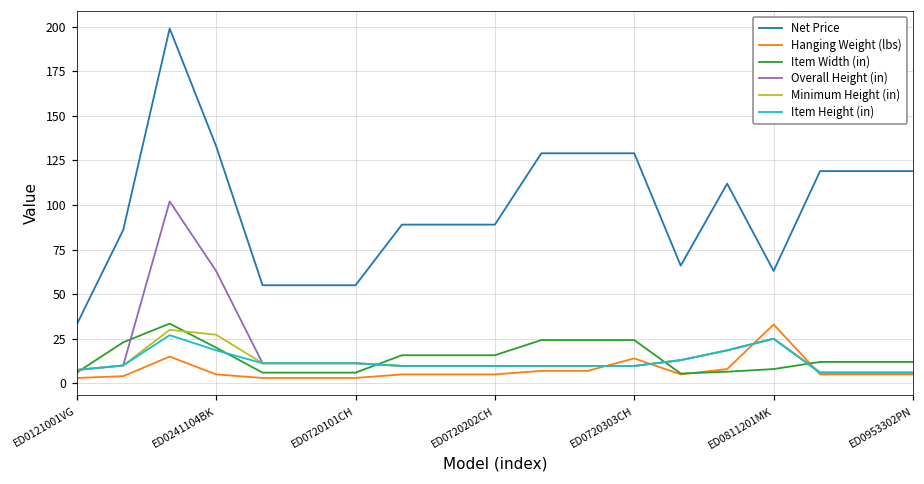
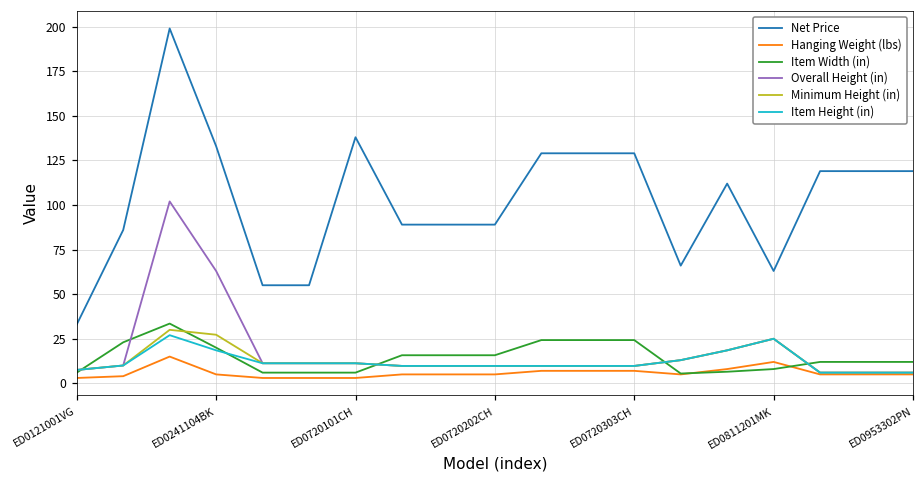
Net Price, ED0720101CH: 55 -> 138
Hanging Weight (lbs), ED0720303CH: 14 -> 7
Hanging Weight (lbs), ED0811201MK: 33 -> 12
